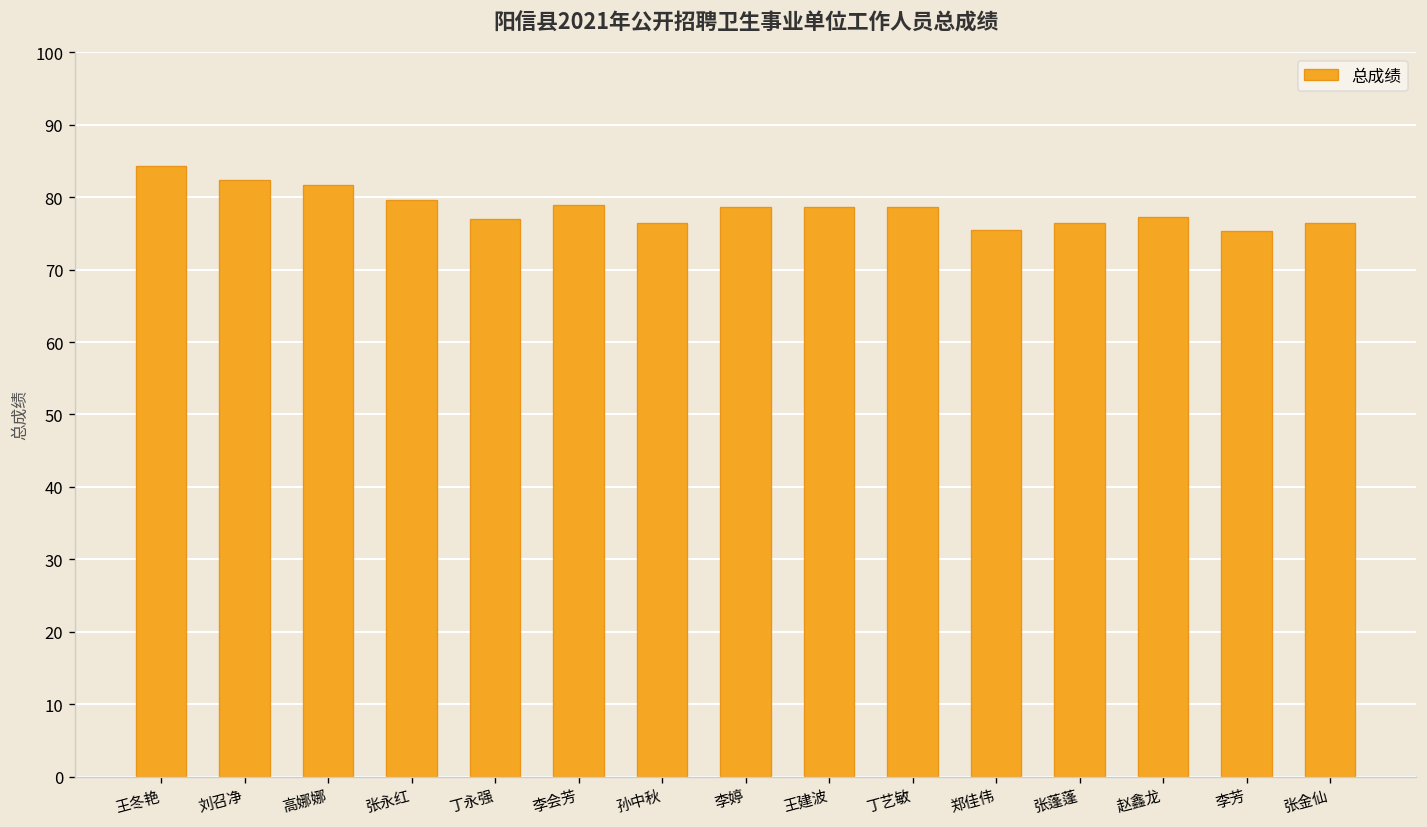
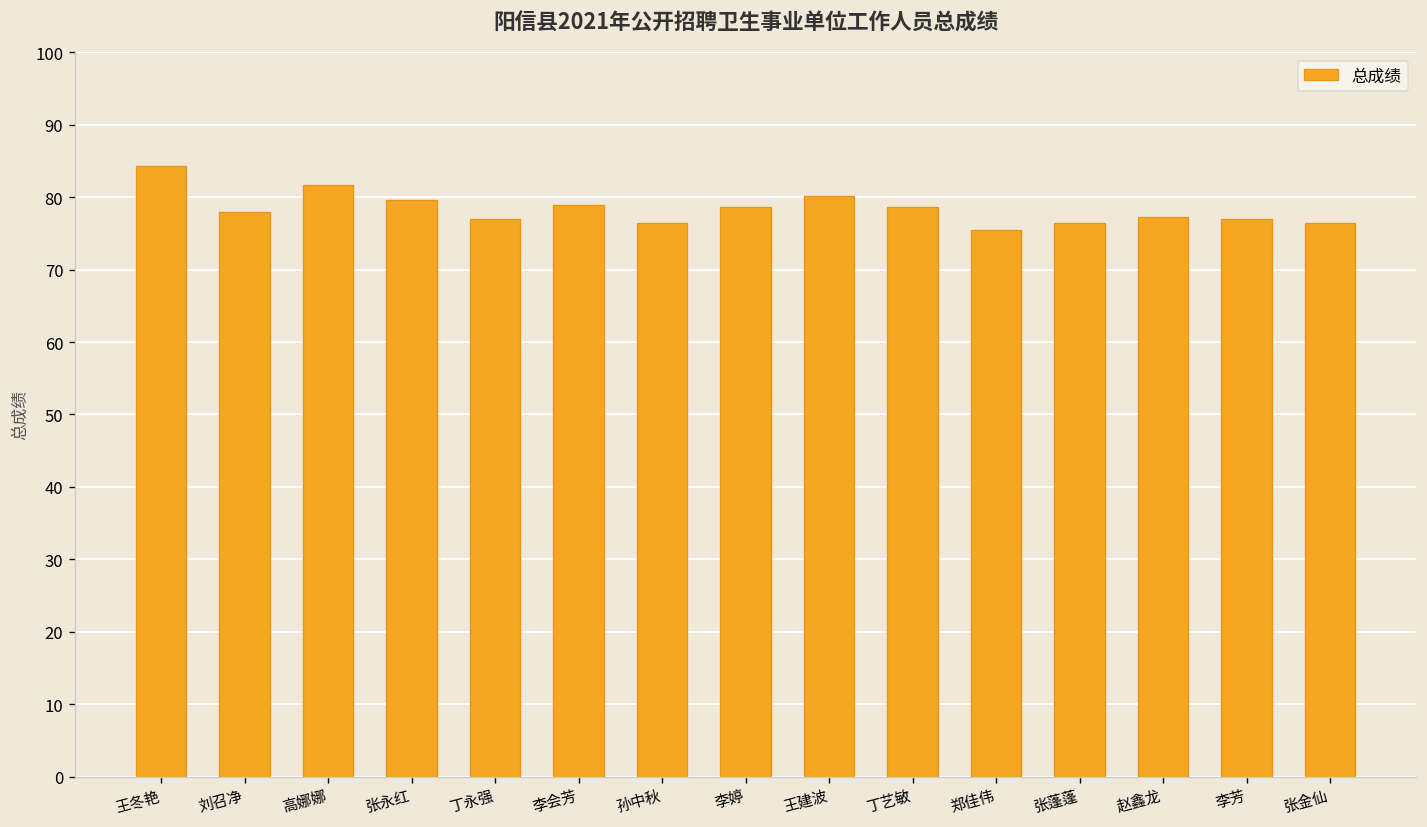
刘召净: 82 -> 78
王建波: 79 -> 80
李芳: 75 -> 77
